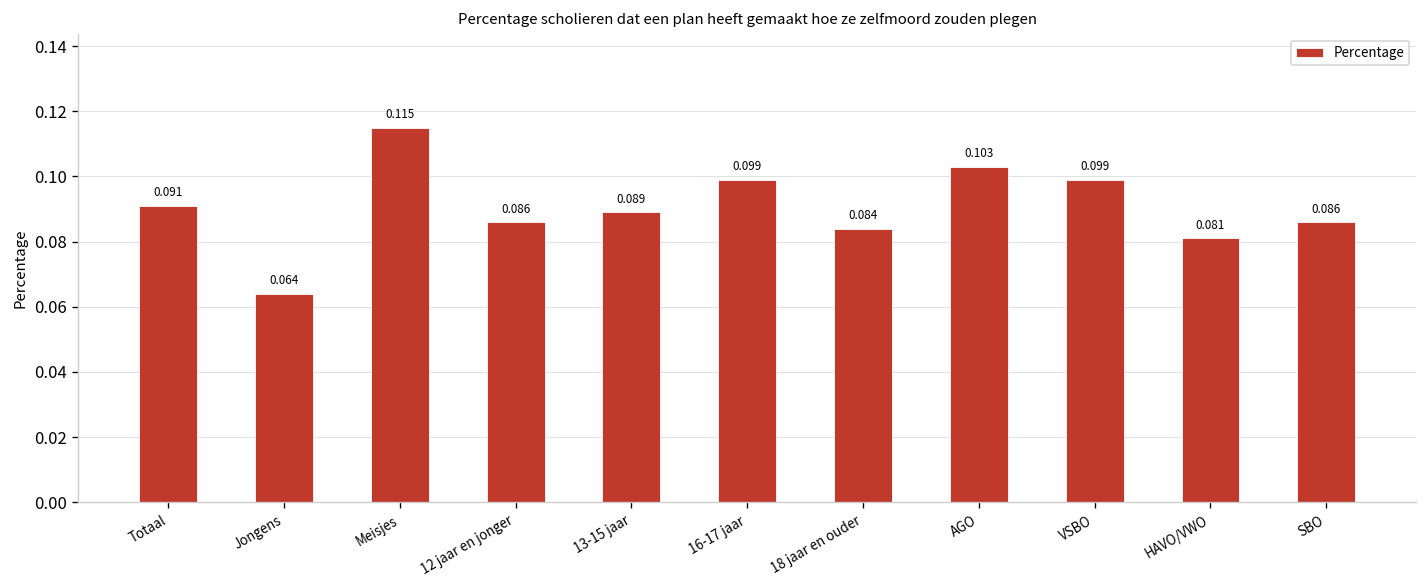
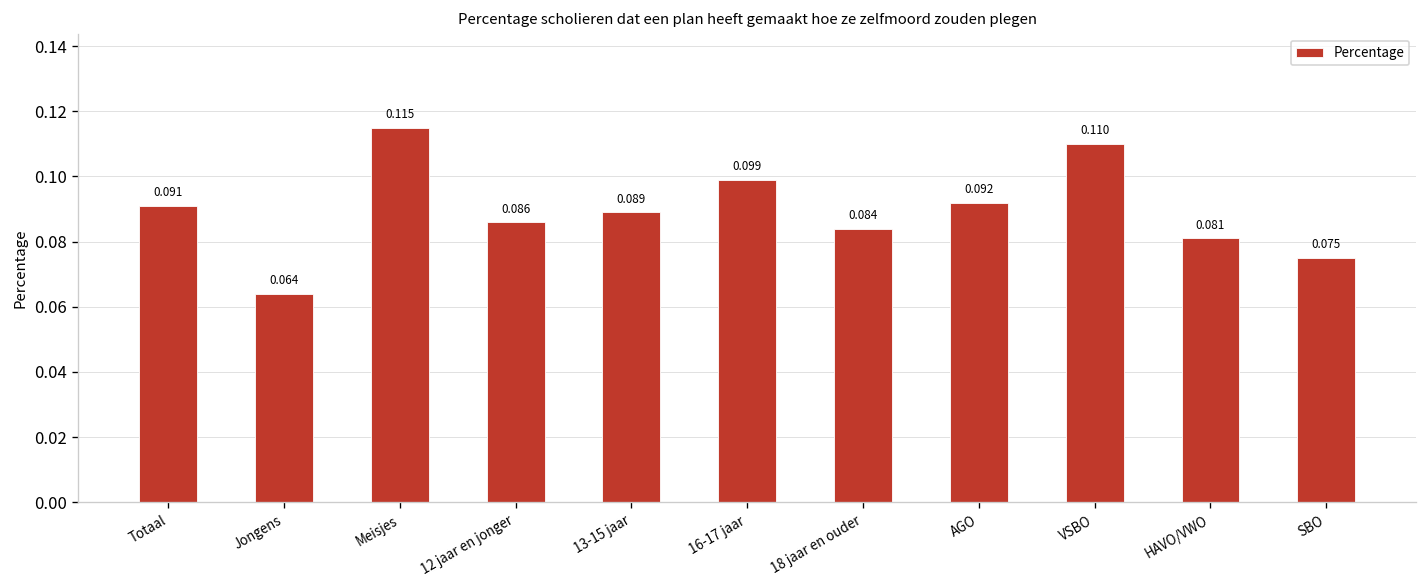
AGO: 0.103 -> 0.092
VSBO: 0.099 -> 0.110
SBO: 0.086 -> 0.075
